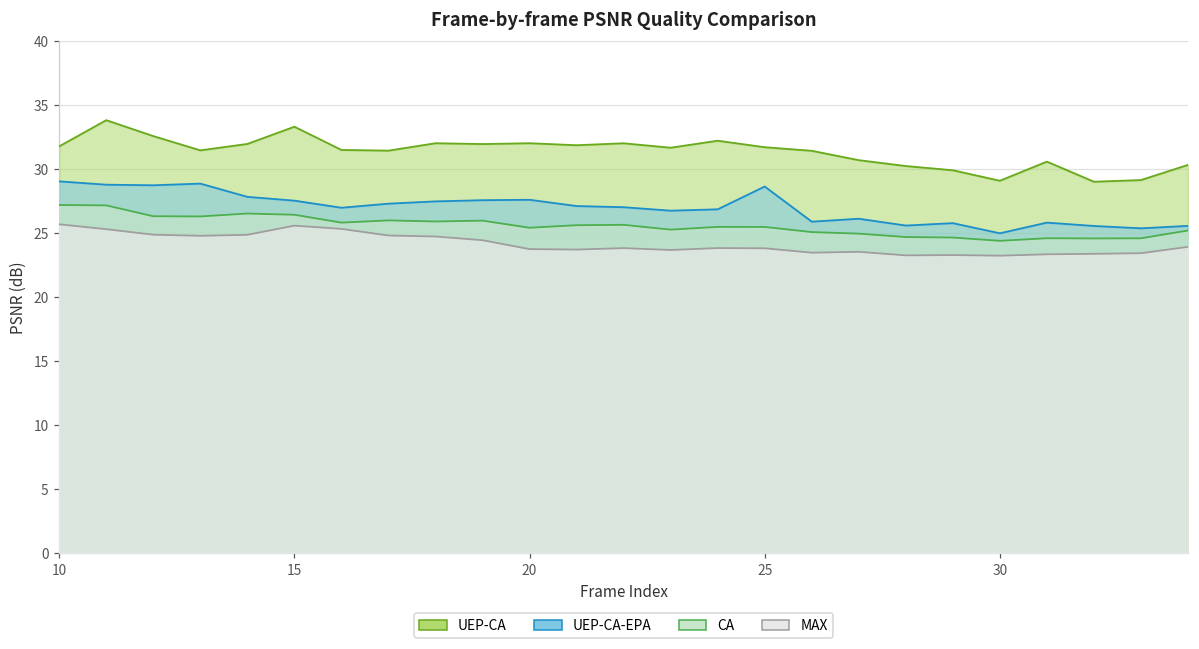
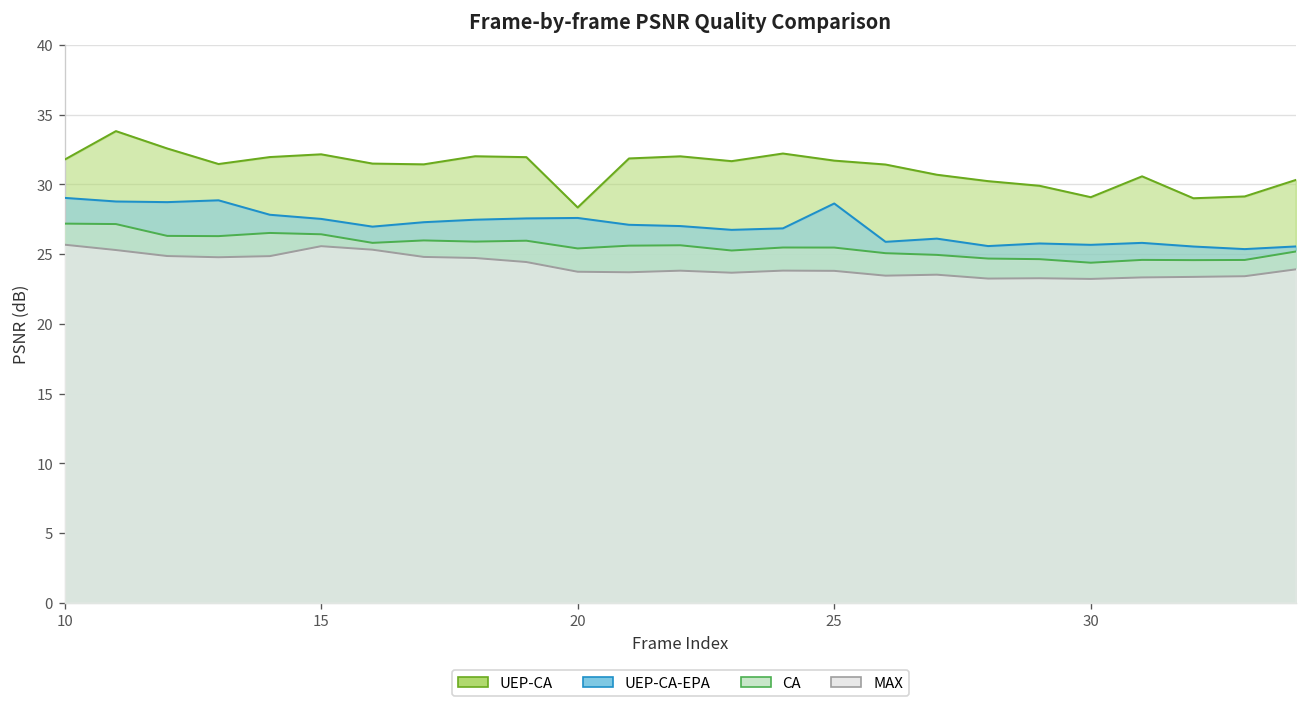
UEP-CA, 15: 33.3 -> 32.2
UEP-CA, 20: 32.0 -> 28.3
UEP-CA-EPA, 30: 25.0 -> 25.7
